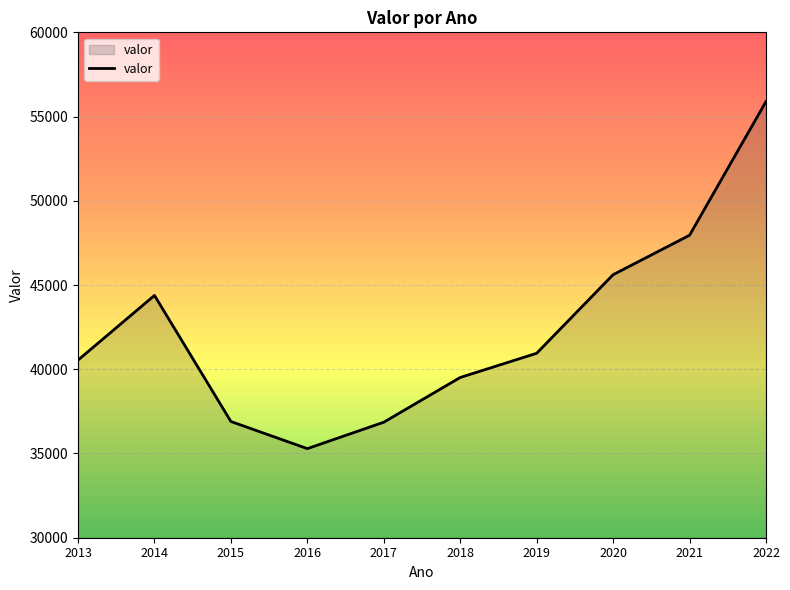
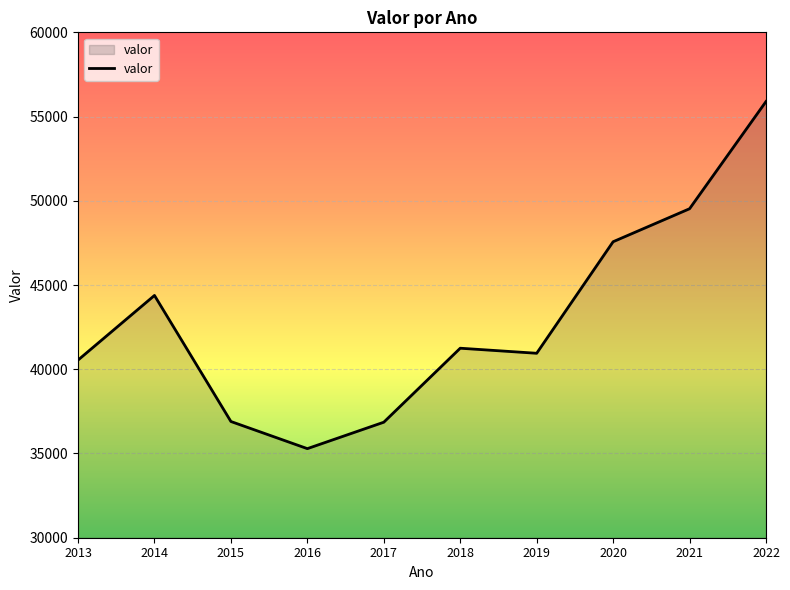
2018: 39500 -> 41200
2020: 45600 -> 47600
2021: 48000 -> 49500
